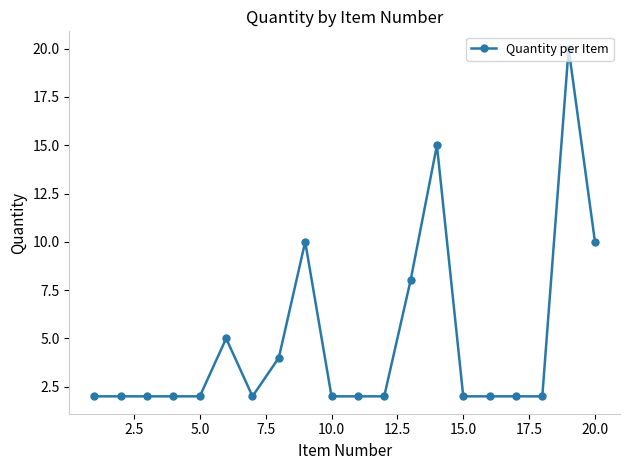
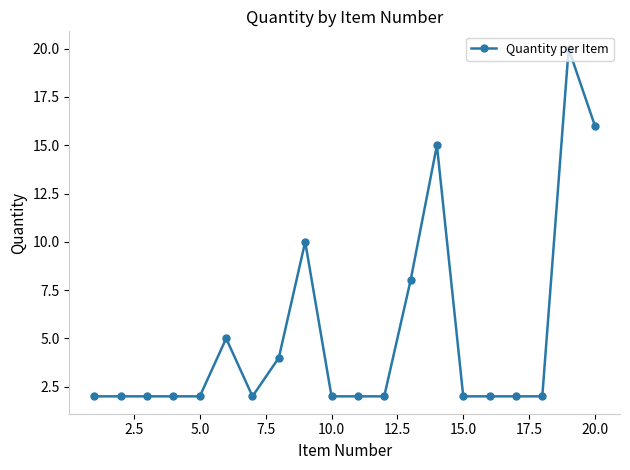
20.0: 10 -> 16
